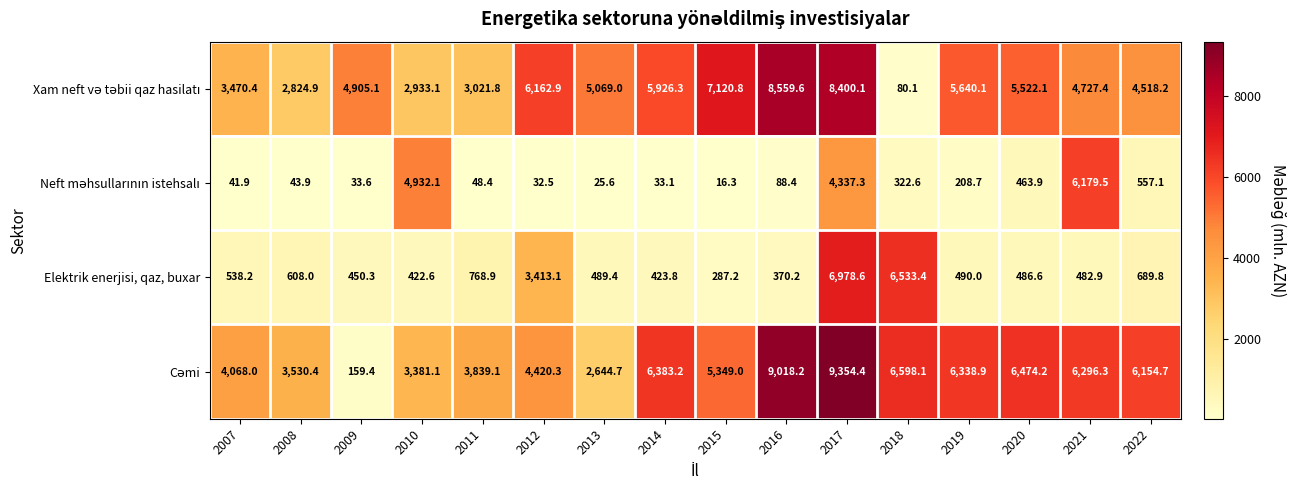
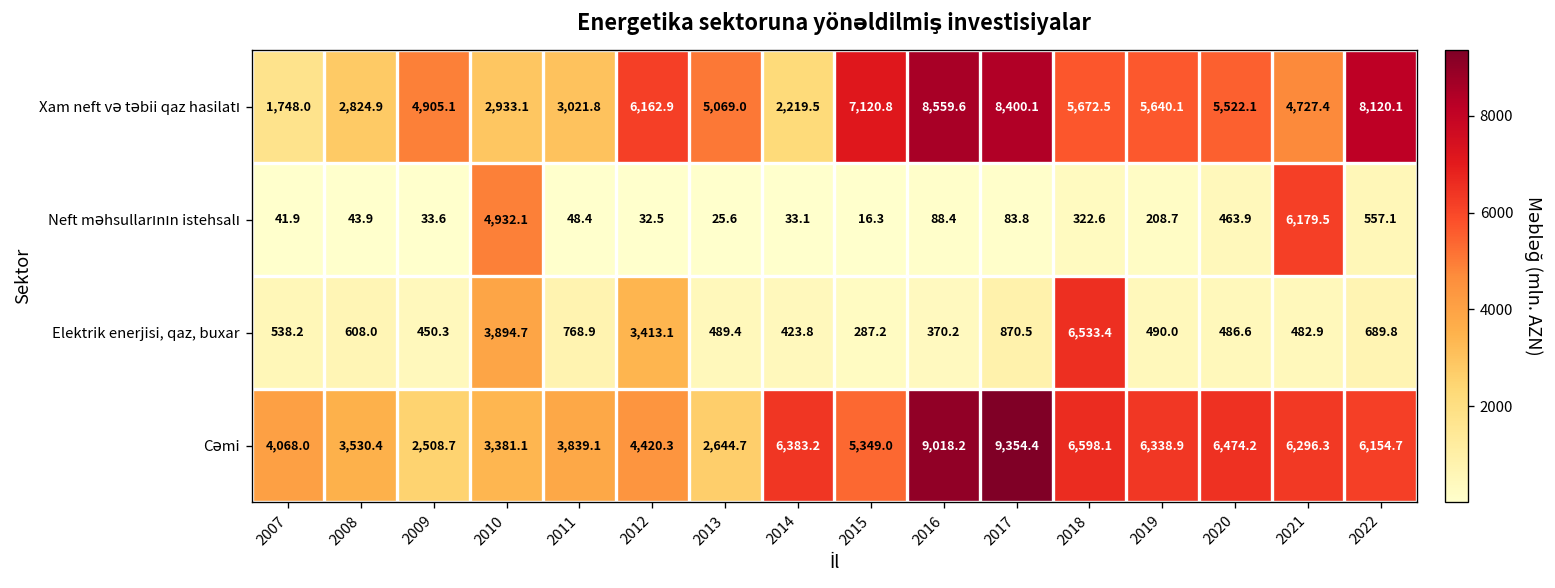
Xam neft və təbii qaz hasilatı, 2007: 3,470.4 -> 1,748.0
Xam neft və təbii qaz hasilatı, 2014: 5,926.3 -> 2,219.5
Xam neft və təbii qaz hasilatı, 2018: 80.1 -> 5,672.5
Xam neft və təbii qaz hasilatı, 2022: 4,518.2 -> 8,120.1
Neft məhsullarının istehsalı, 2017: 4,337.3 -> 83.8
Elektrik enerjisi, qaz, buxar, 2010: 422.6 -> 3,894.7
Elektrik enerjisi, qaz, buxar, 2017: 6,978.6 -> 870.5
Cəmi, 2009: 159.4 -> 2,508.7
